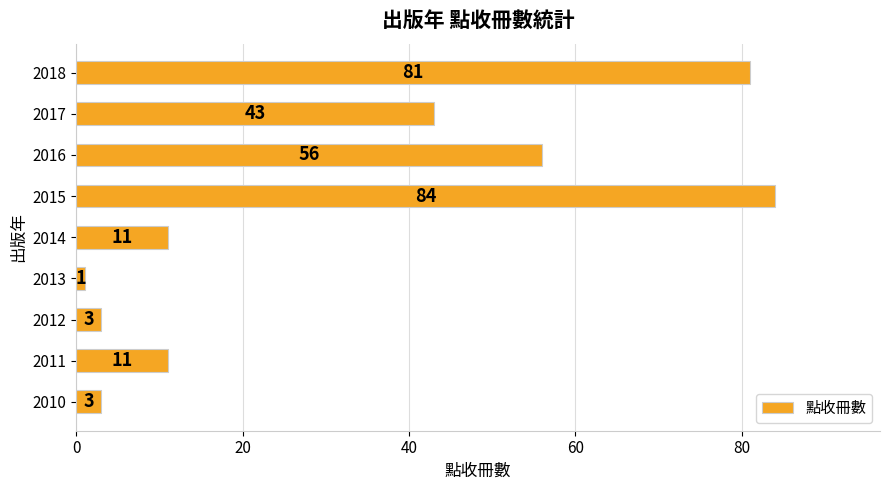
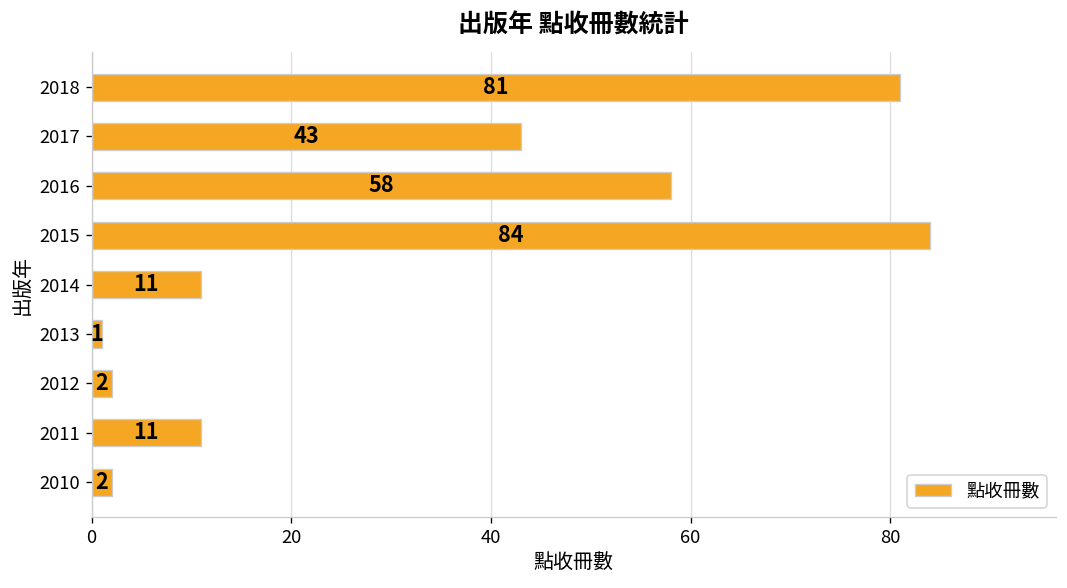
2016: 56 -> 58
2012: 3 -> 2
2010: 3 -> 2
